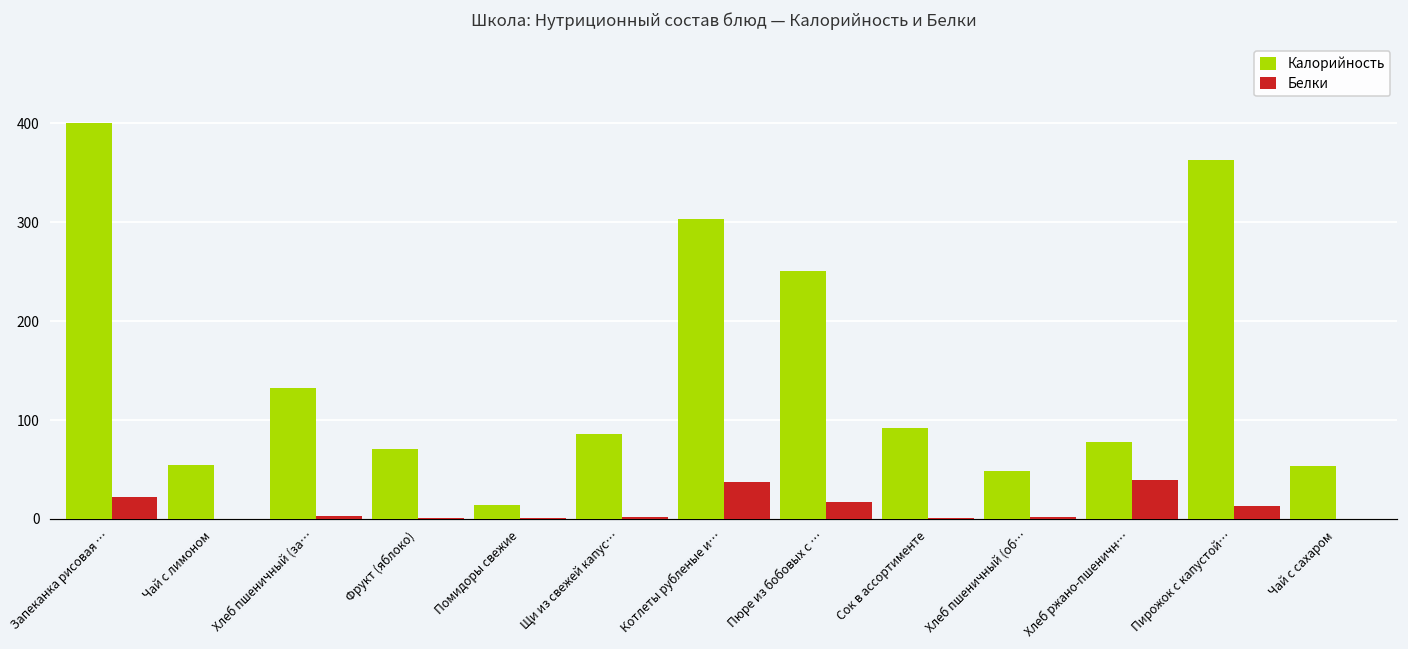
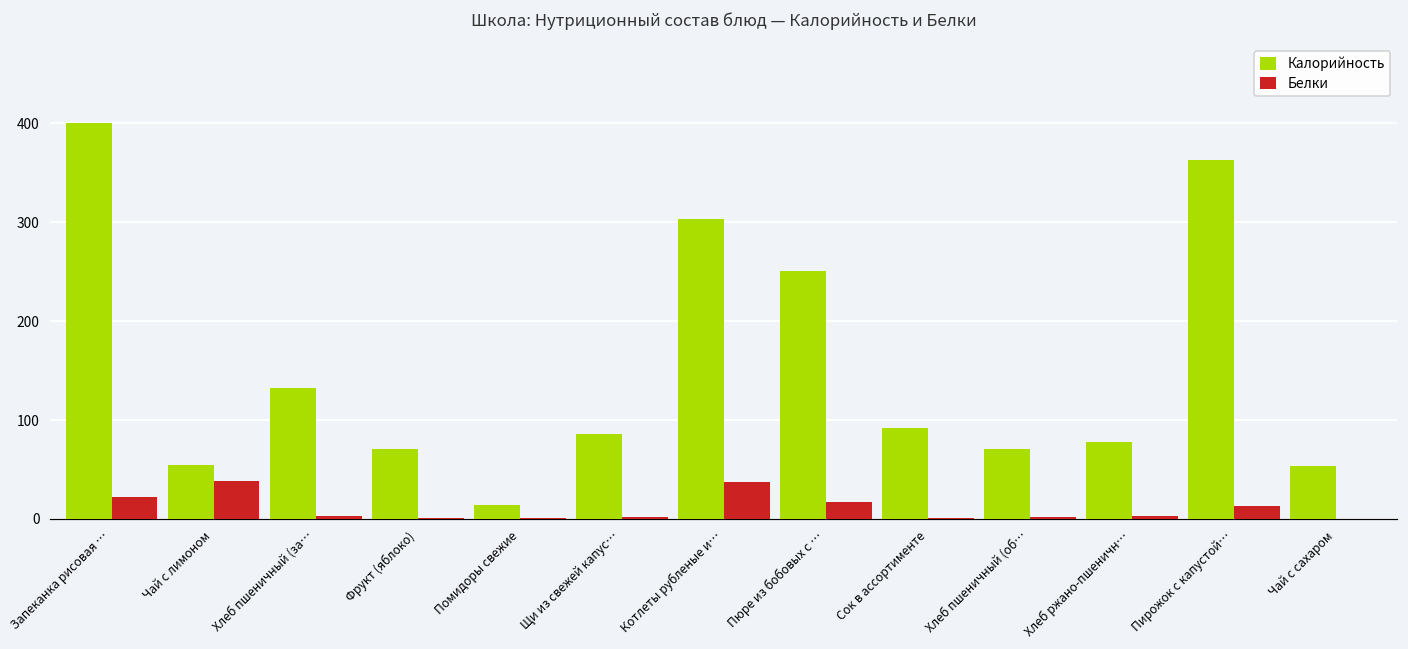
Белки, Чай с лимоном: 0 -> 40
Калорийность, Хлеб пшеничный (об…: 50 -> 70
Белки, Хлеб ржано-пшеничн…: 40 -> 0
